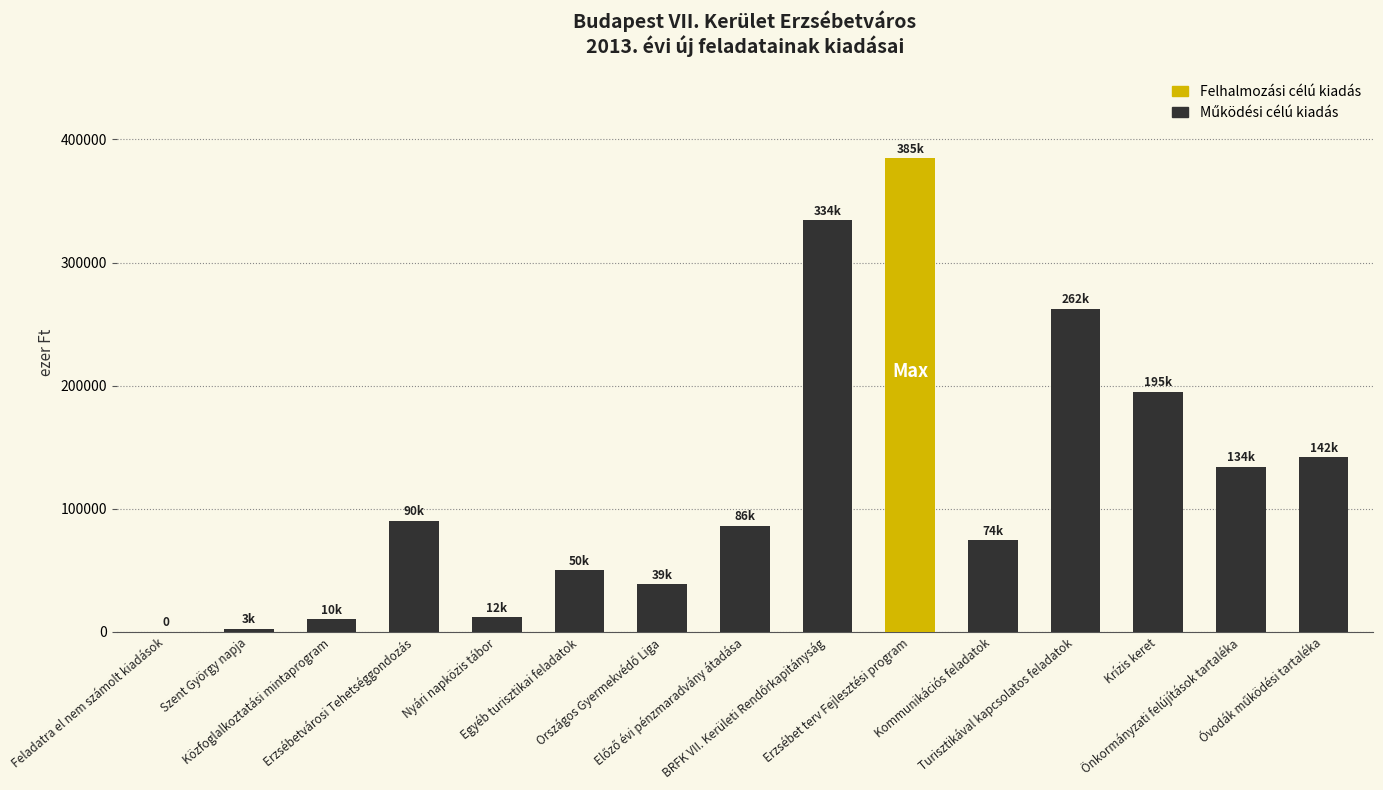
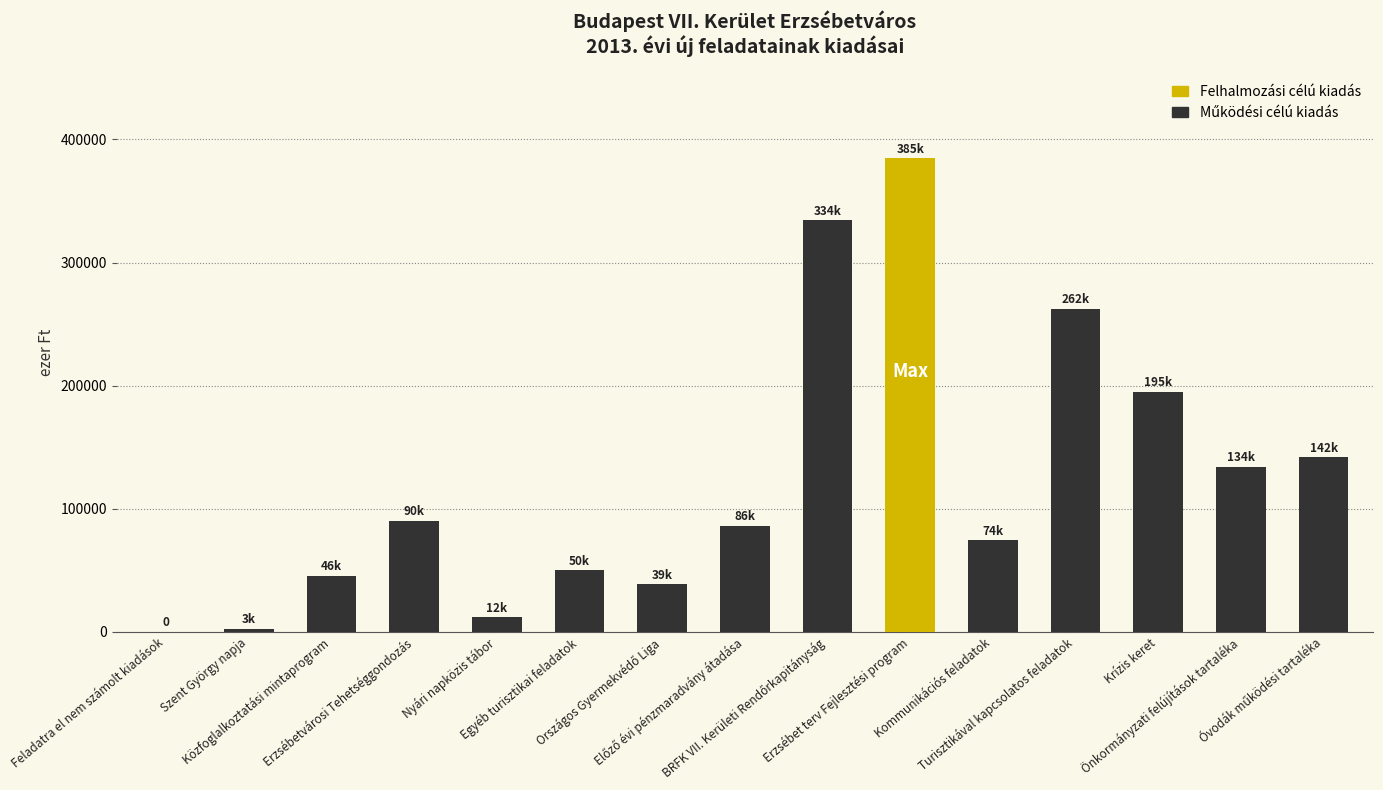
Közfoglalkoztatási mintaprogram: 10k -> 46k
